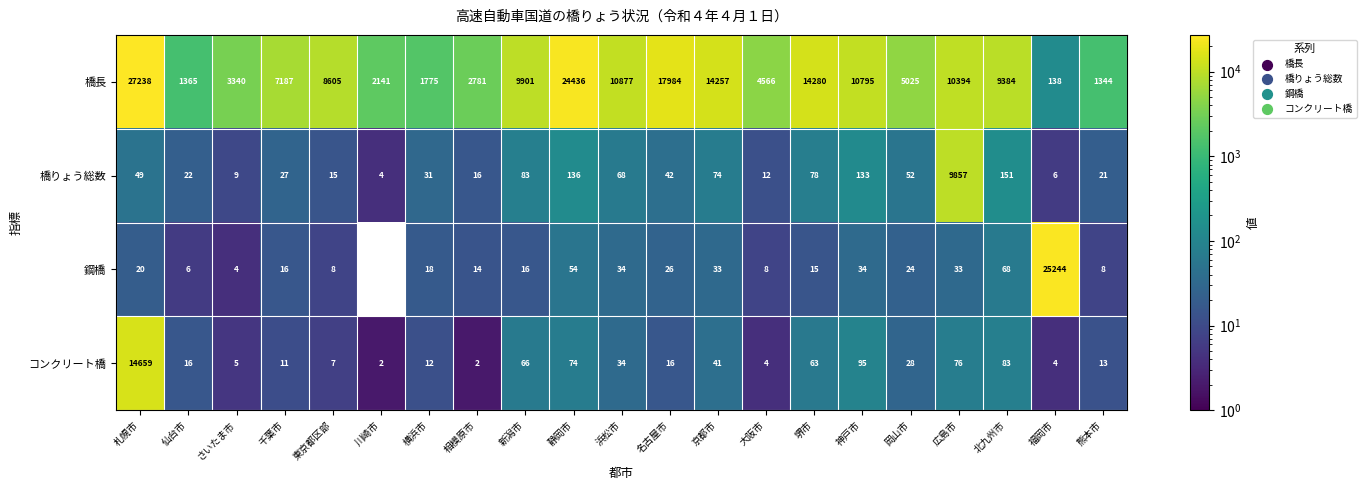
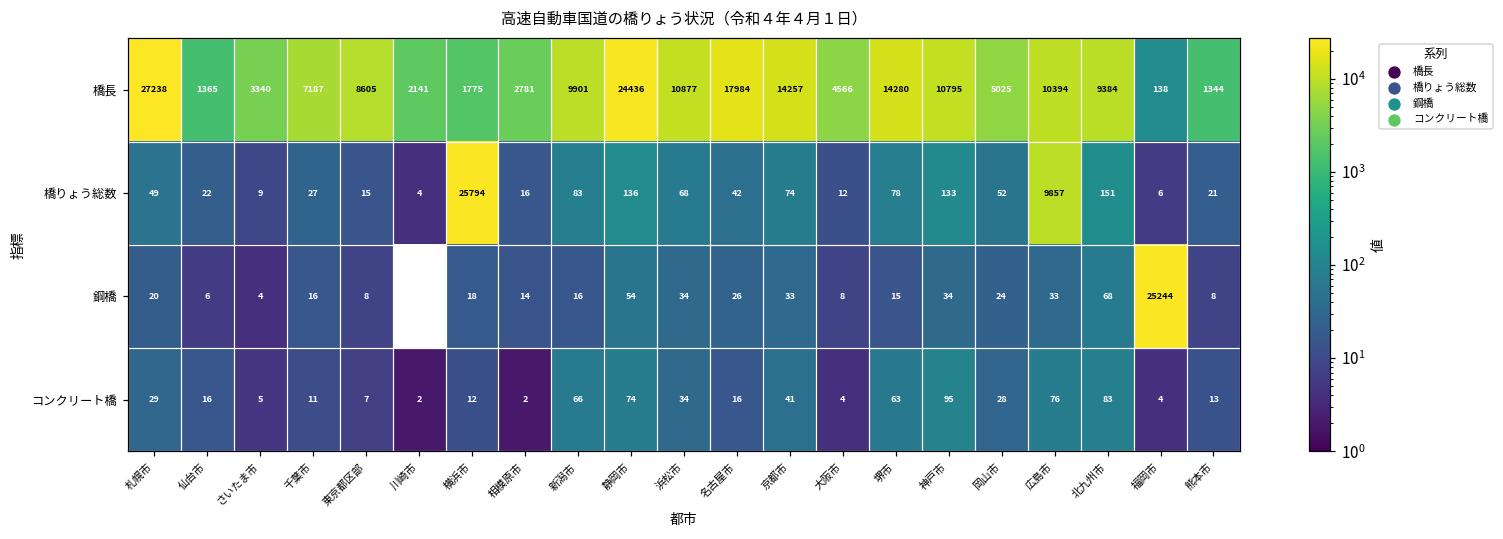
橋りょう総数, 横浜市: 31 -> 25794
コンクリート橋, 札幌市: 14659 -> 29
